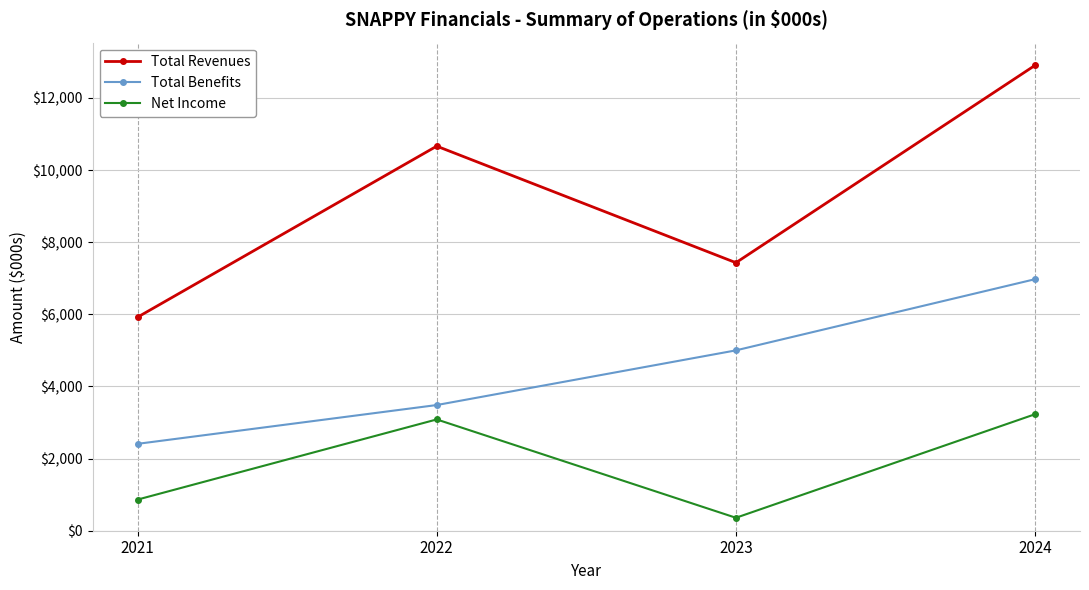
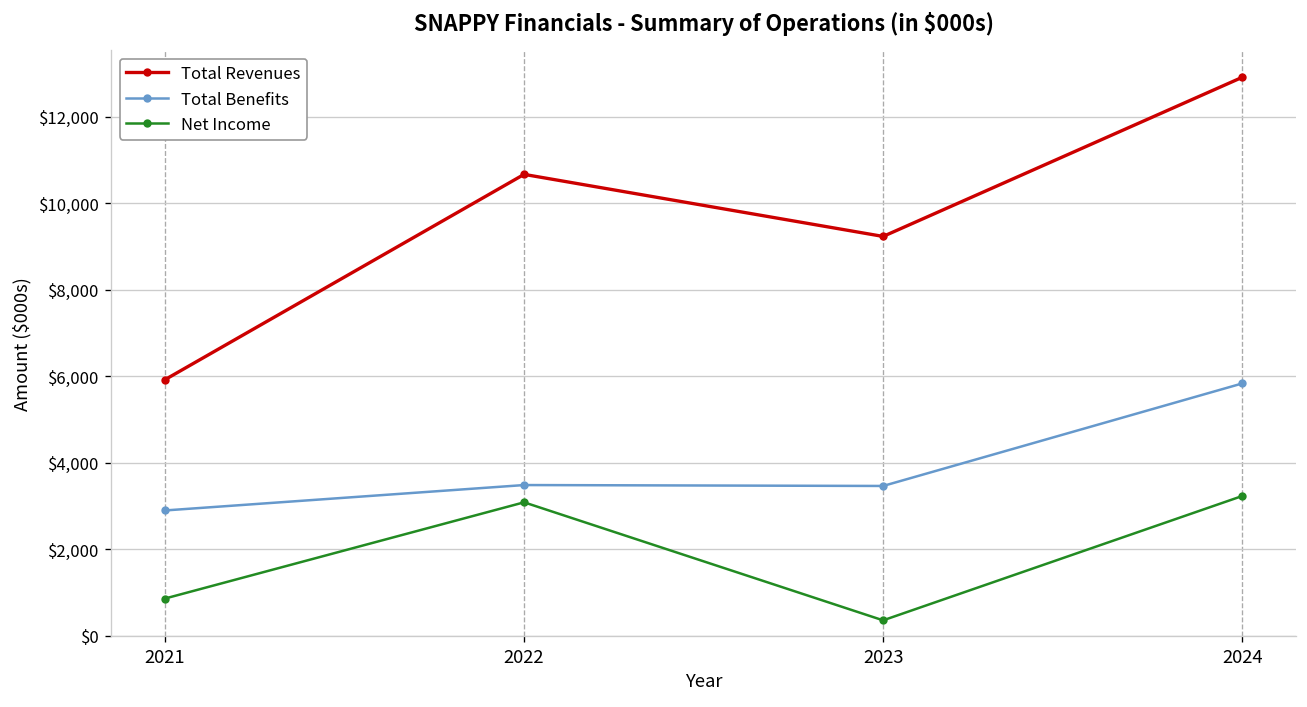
Total Benefits, 2021: $2,400 -> $2,900
Total Revenues, 2023: $7,400 -> $9,200
Total Benefits, 2023: $5,000 -> $3,500
Total Benefits, 2024: $7,000 -> $5,800
